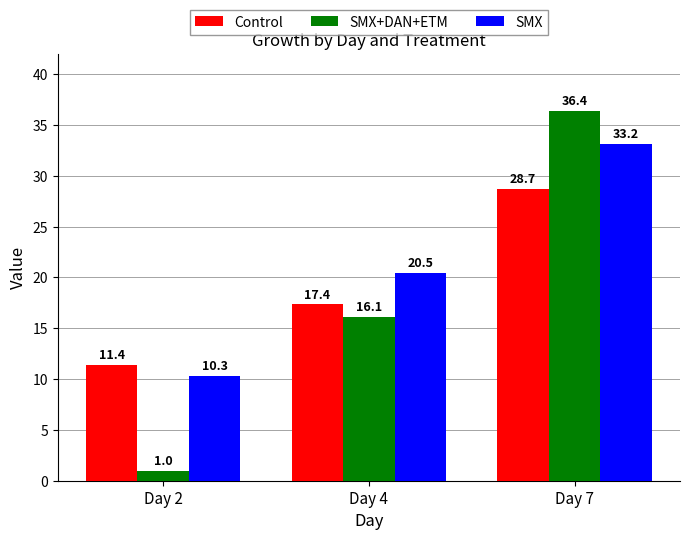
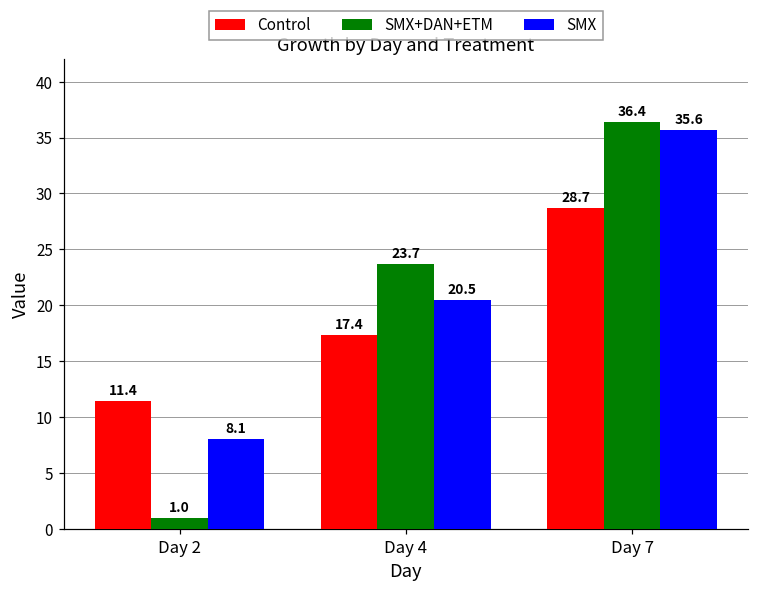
SMX, Day 2: 10.3 -> 8.1
SMX+DAN+ETM, Day 4: 16.1 -> 23.7
SMX, Day 7: 33.2 -> 35.6
